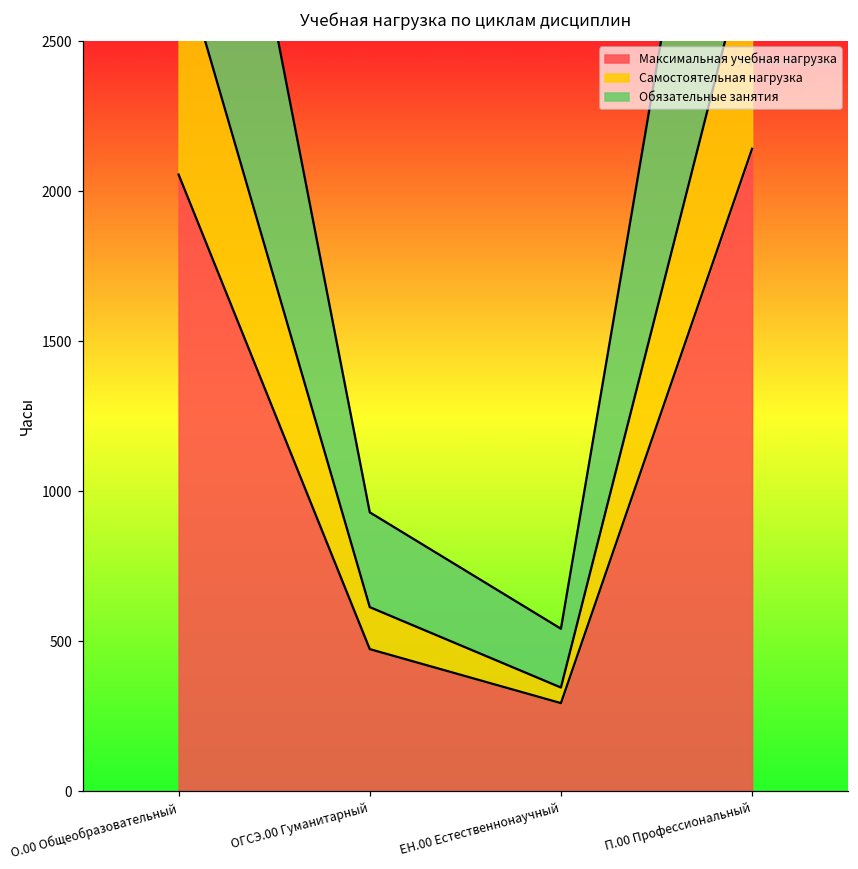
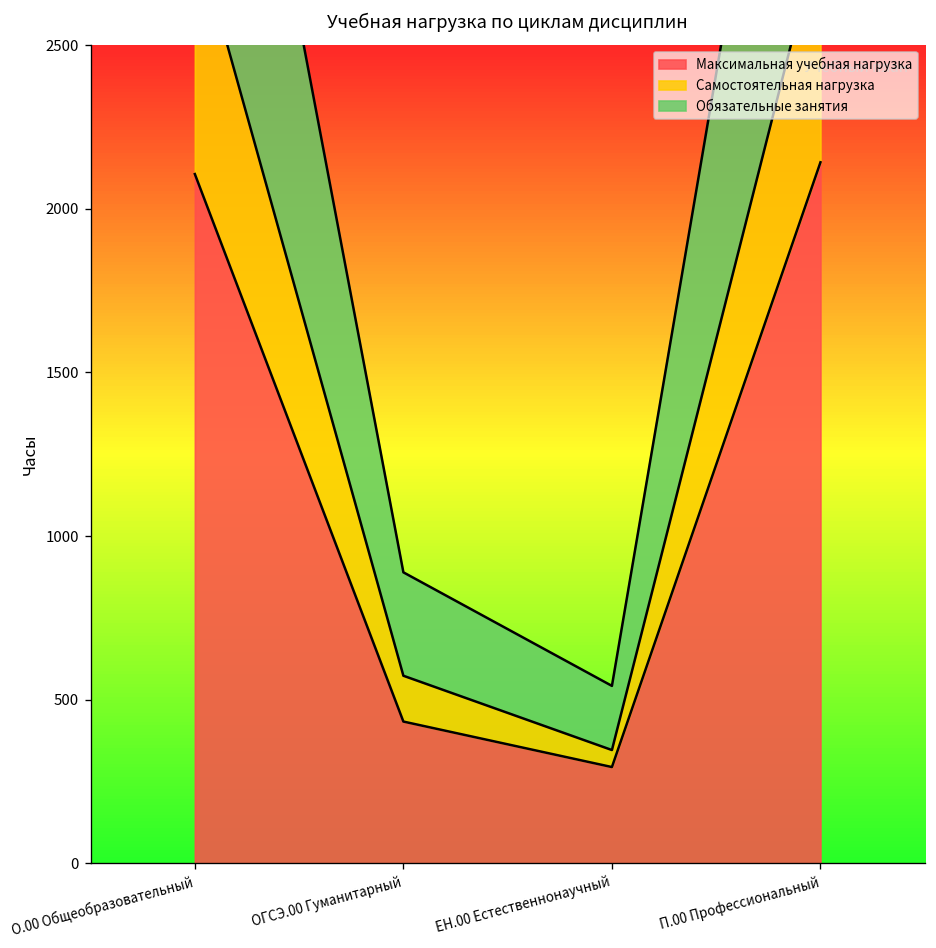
Максимальная учебная нагрузка, О.00 Общеобразовательный: 2060 -> 2110
Максимальная учебная нагрузка, ОГСЭ.00 Гуманитарный: 470 -> 430
